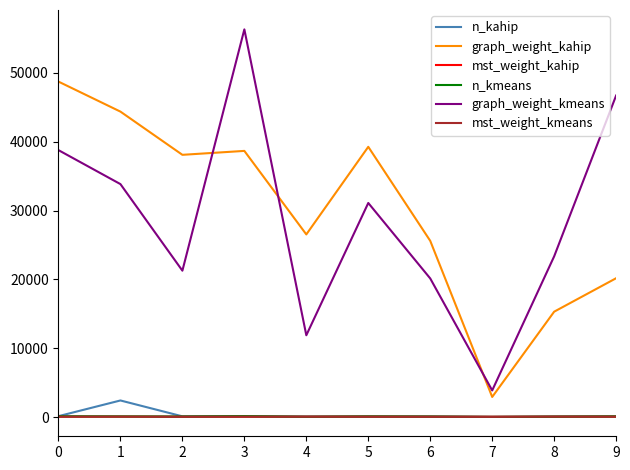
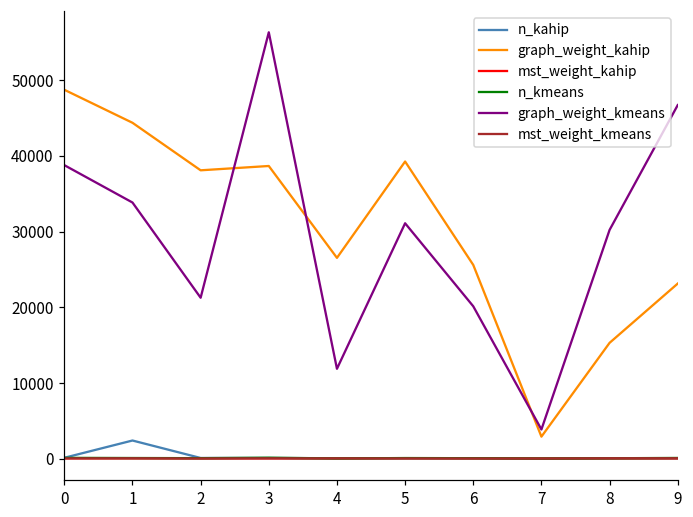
graph_weight_kmeans, 8: 23000 -> 30000
graph_weight_kahip, 9: 20000 -> 23000
